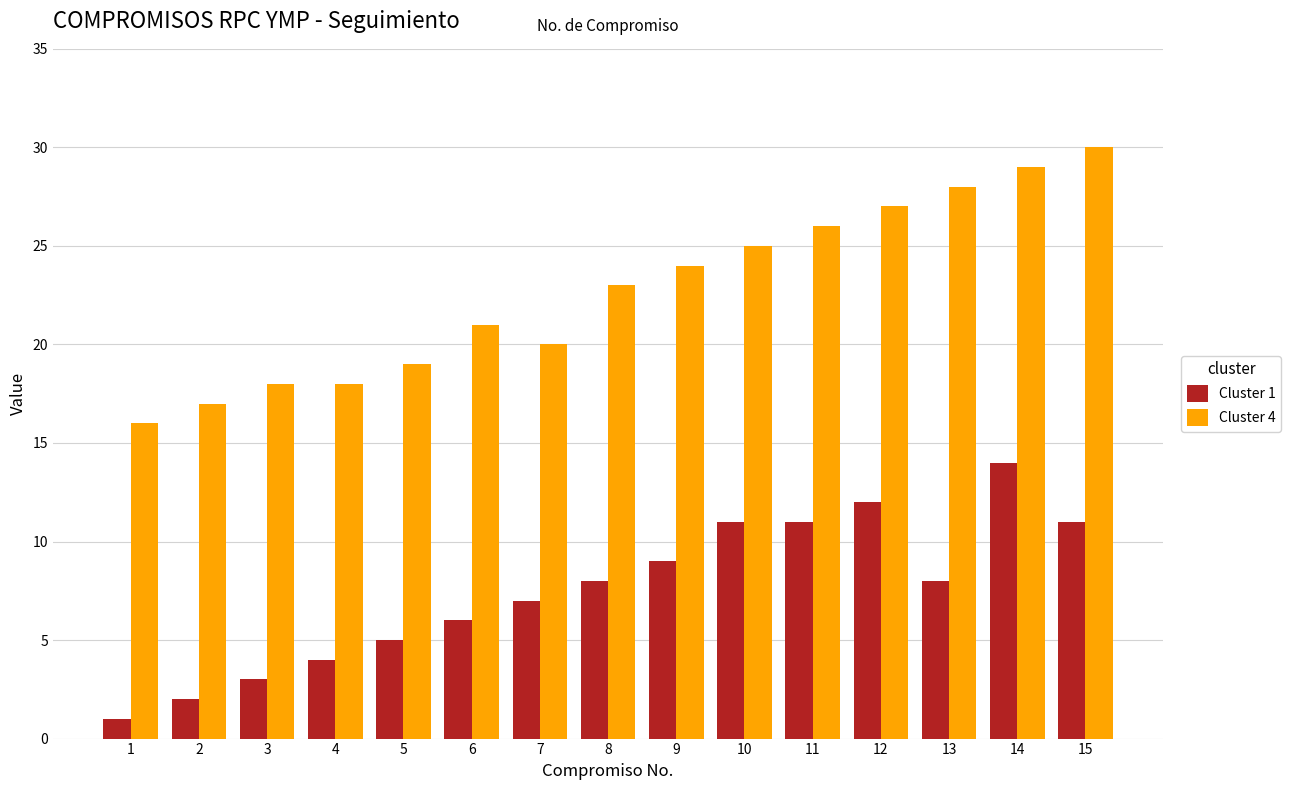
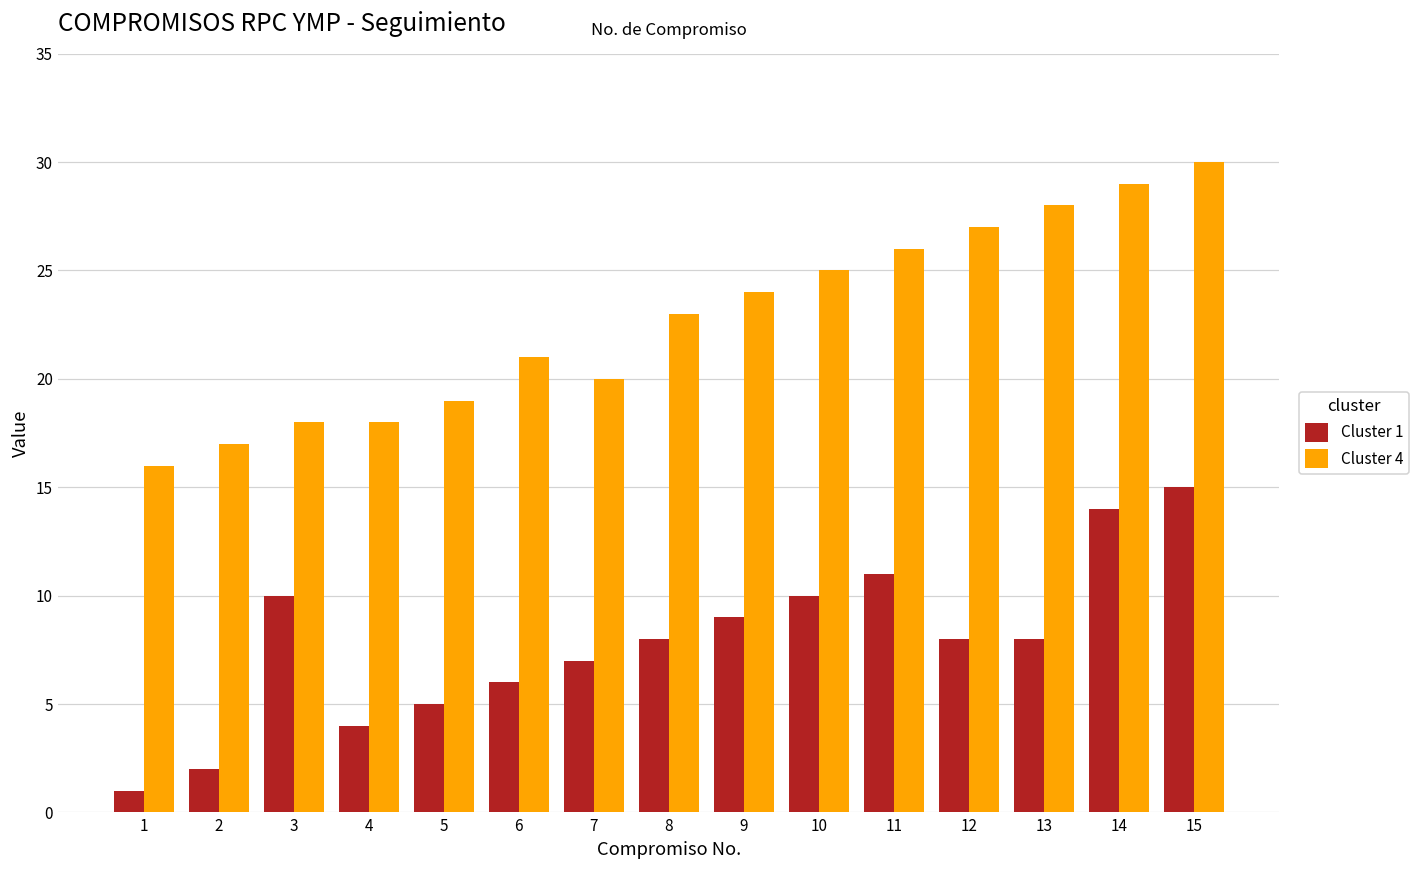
Cluster 1, 3: 3 -> 10
Cluster 1, 10: 11 -> 10
Cluster 1, 12: 12 -> 8
Cluster 1, 15: 11 -> 15
